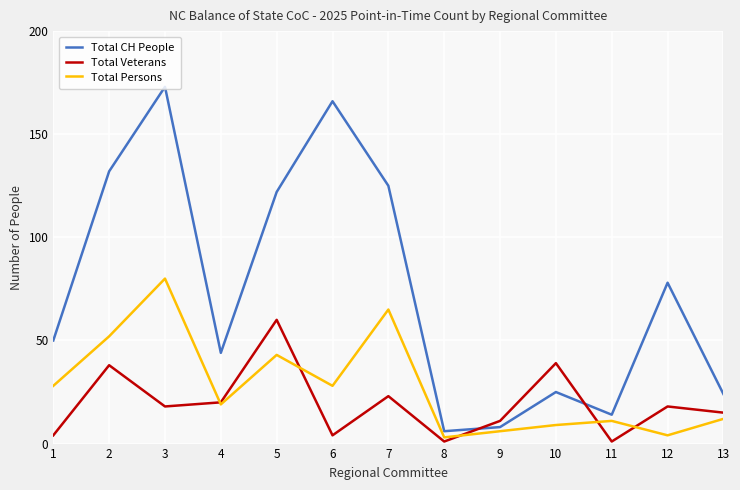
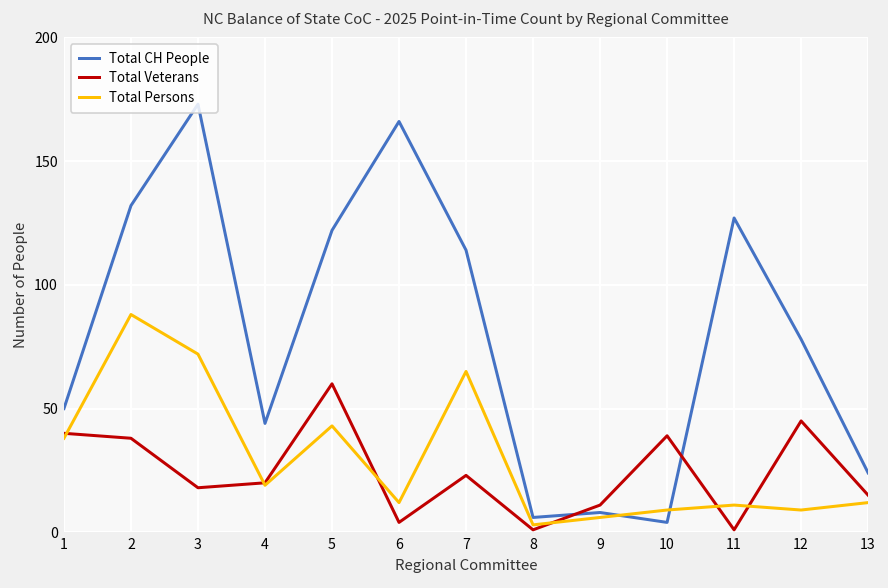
Total Veterans, 1: 4 -> 40
Total Persons, 1: 28 -> 38
Total Persons, 2: 52 -> 88
Total Persons, 3: 80 -> 72
Total Persons, 6: 28 -> 12
Total CH People, 7: 125 -> 114
Total CH People, 10: 25 -> 4
Total CH People, 11: 14 -> 127
Total Veterans, 12: 18 -> 45
Total Persons, 12: 4 -> 9
